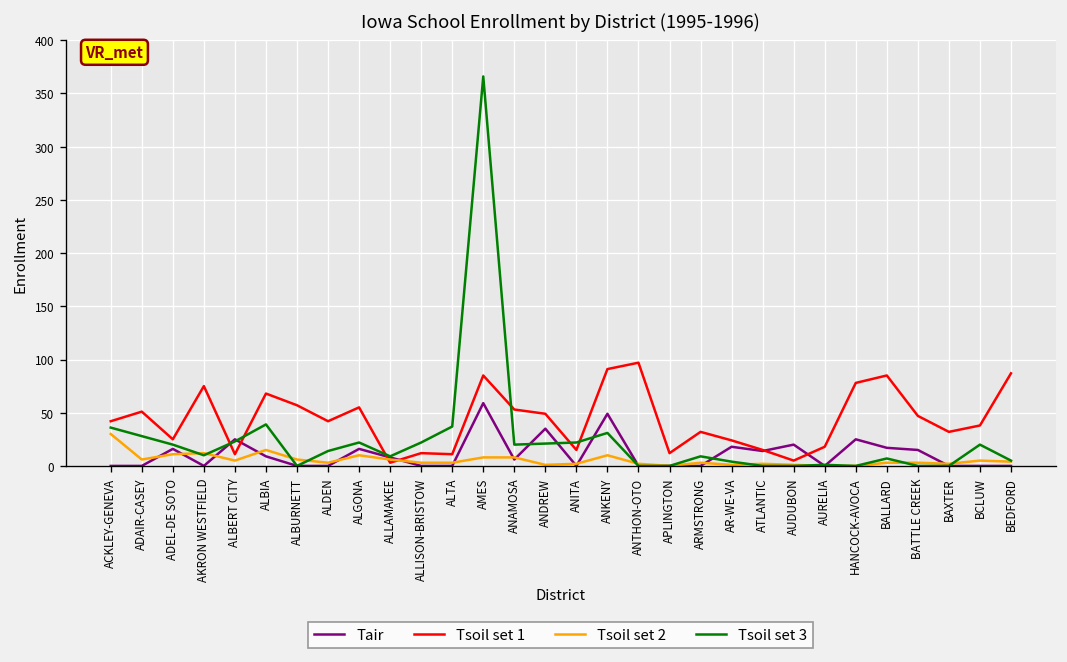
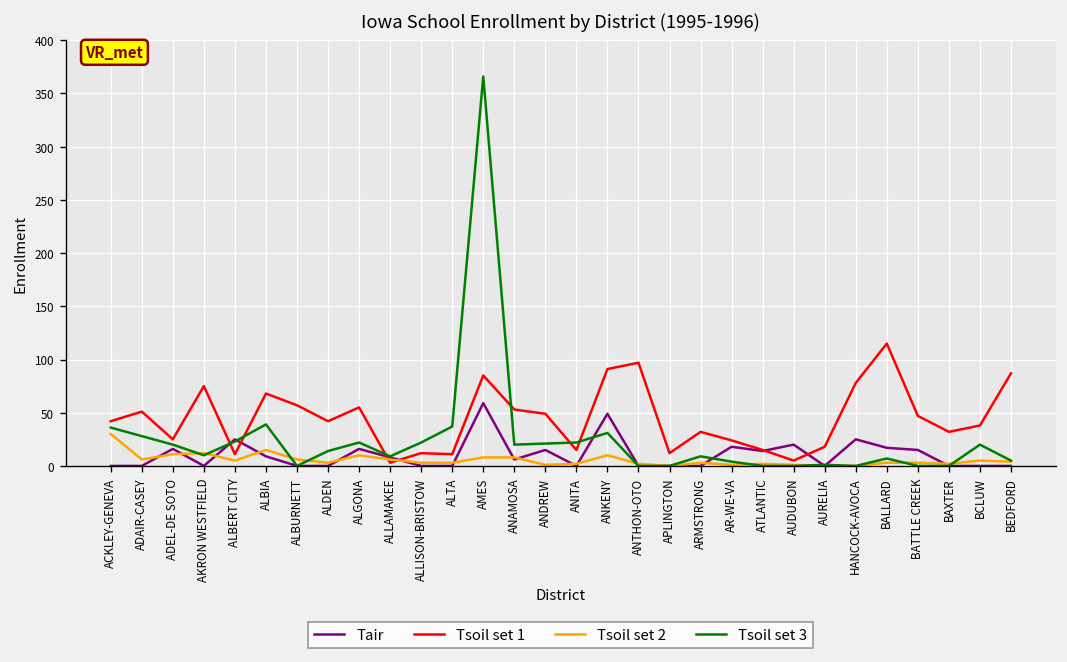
Tair, ANDREW: 40 -> 20
Tsoil set 1, BALLARD: 90 -> 120
